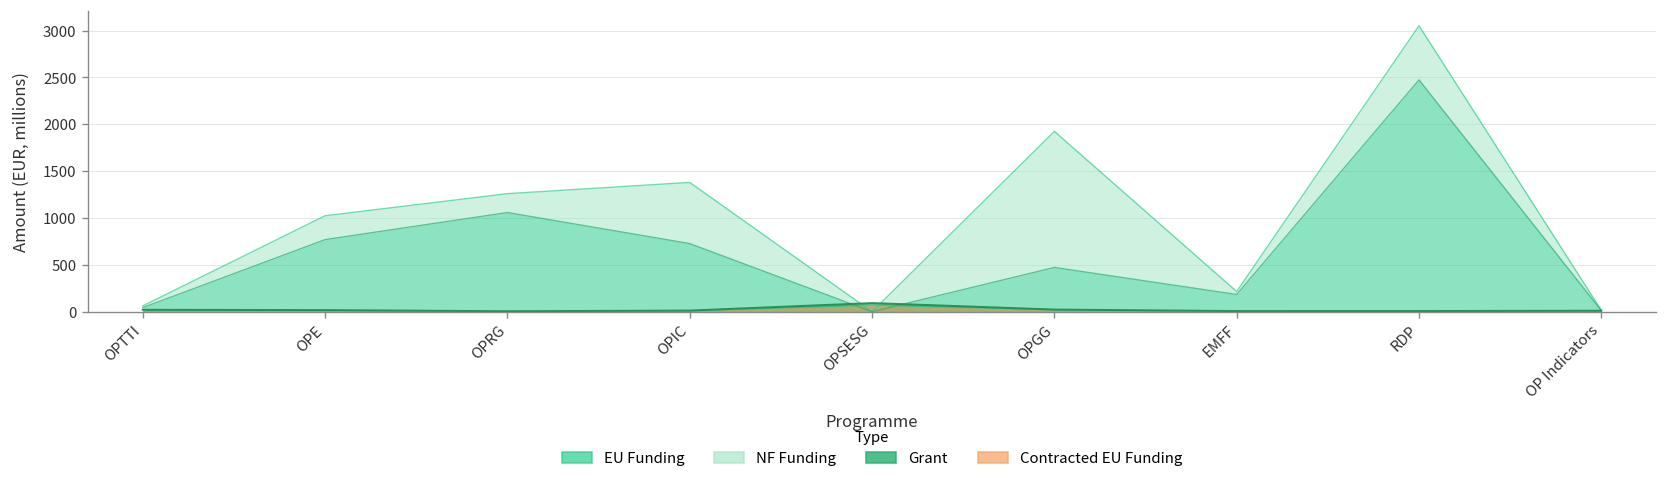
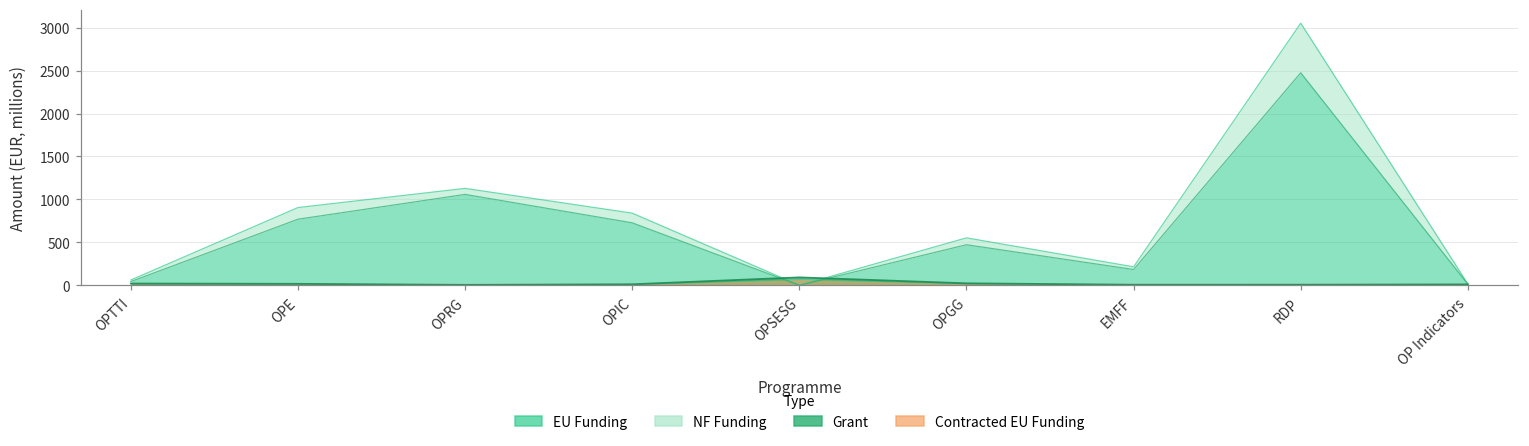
NF Funding, OPE: 300 -> 100
NF Funding, OPRG: 200 -> 100
NF Funding, OPIC: 700 -> 100
NF Funding, OPGG: 1500 -> 100
